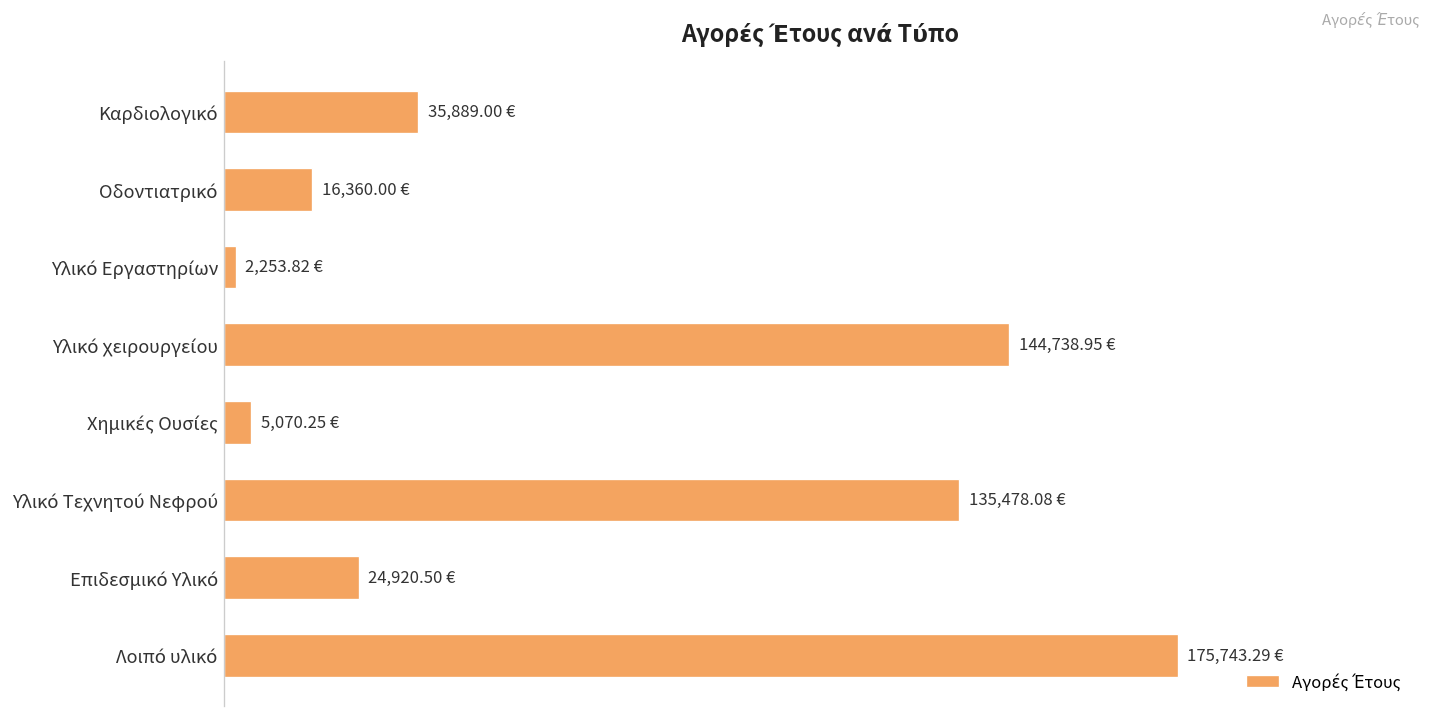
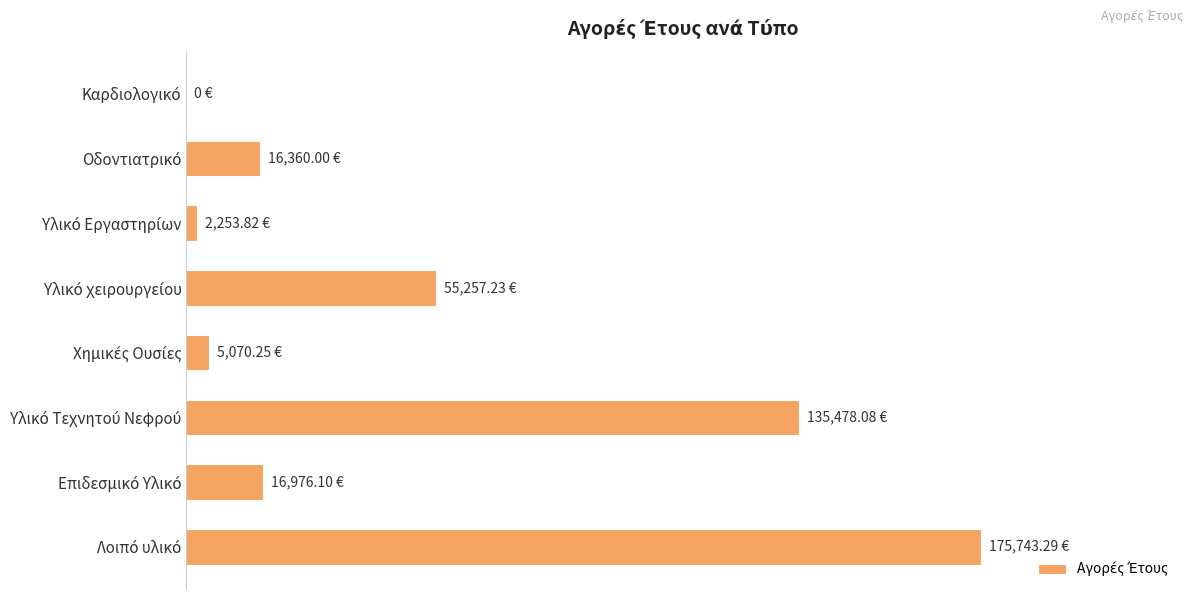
Καρδιολογικό: 35,889.00 -> 0
Υλικό χειρουργείου: 144,738.95 -> 55,257.23
Επιδεσμικό Υλικό: 24,920.50 -> 16,976.10
